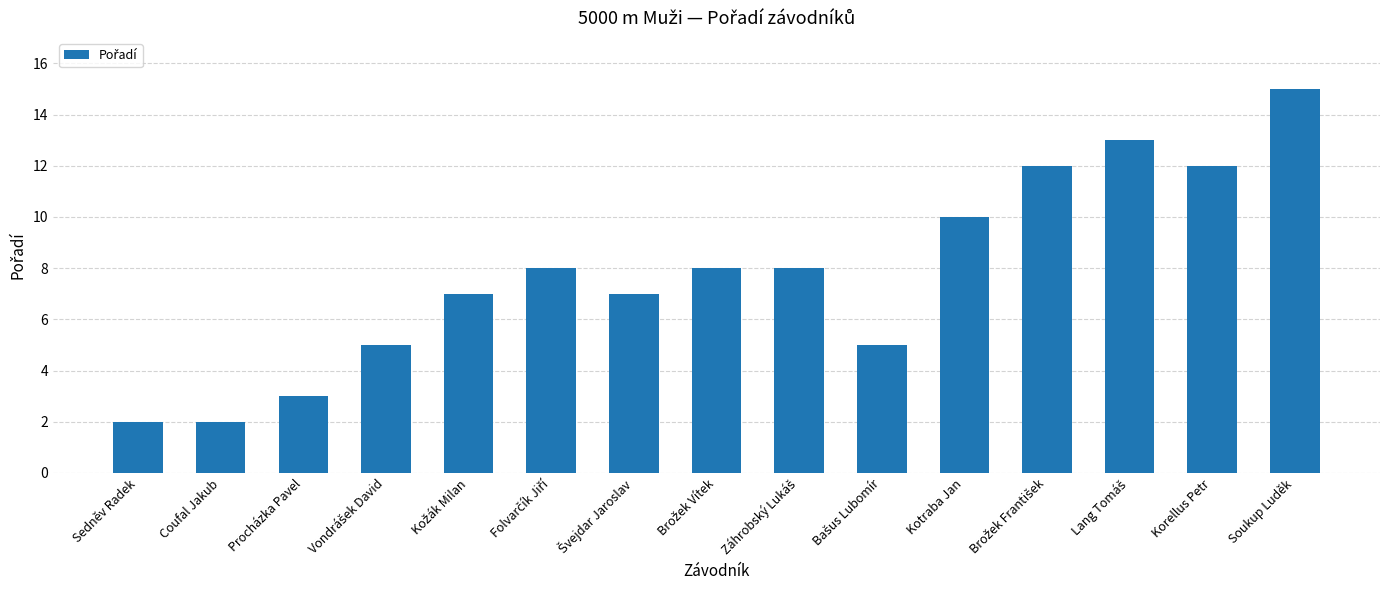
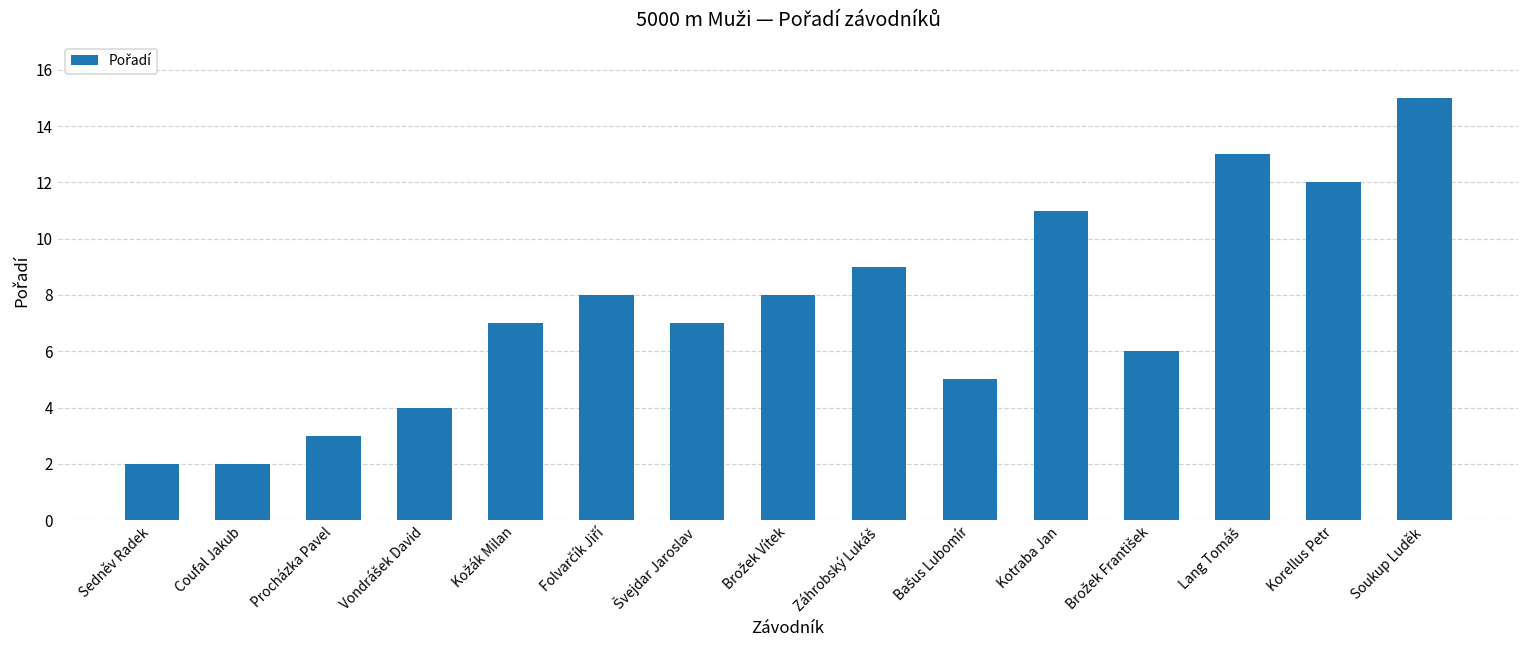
Vondrášek David: 5 -> 4
Záhrobský Lukáš: 8 -> 9
Kotraba Jan: 10 -> 11
Brožek František: 12 -> 6
